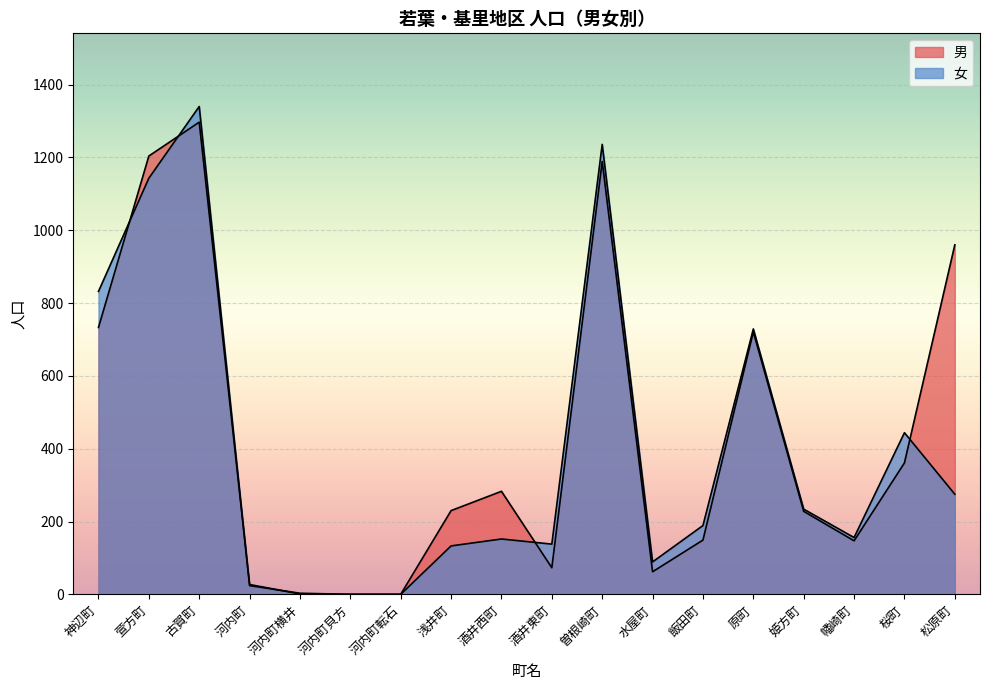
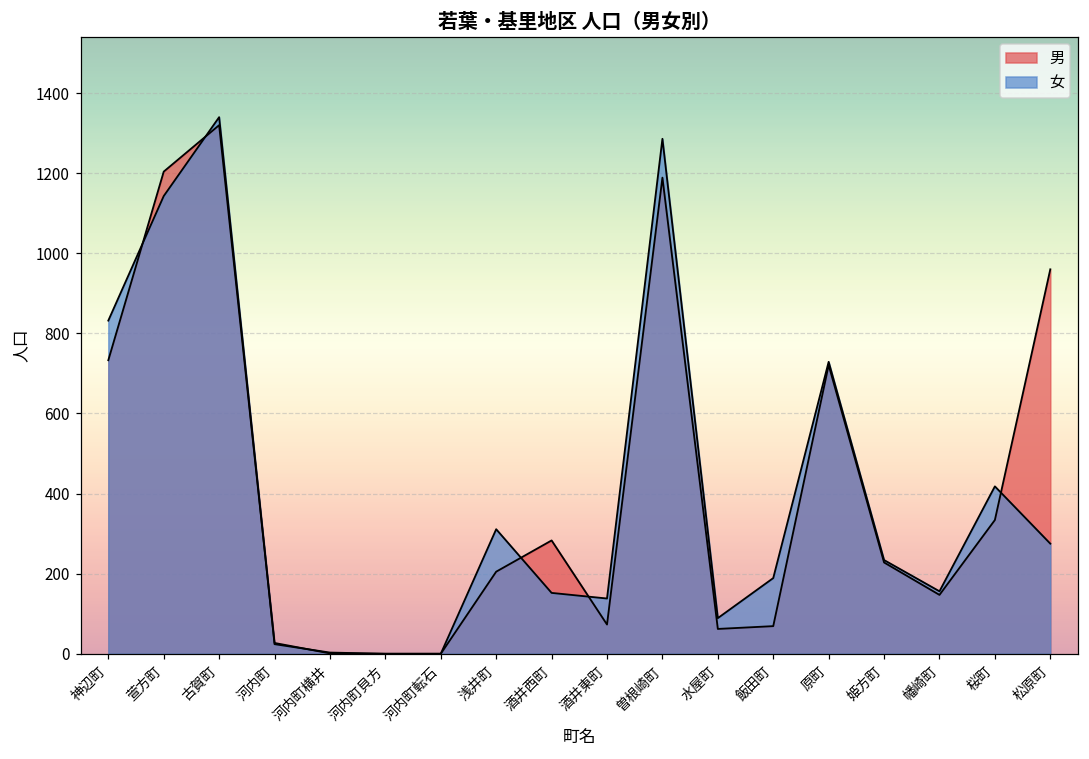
男, 古賀町: 1300 -> 1320
男, 浅井町: 230 -> 210
女, 浅井町: 130 -> 310
女, 曽根崎町: 1240 -> 1290
男, 飯田町: 150 -> 70
男, 桜町: 360 -> 330
女, 桜町: 440 -> 420
